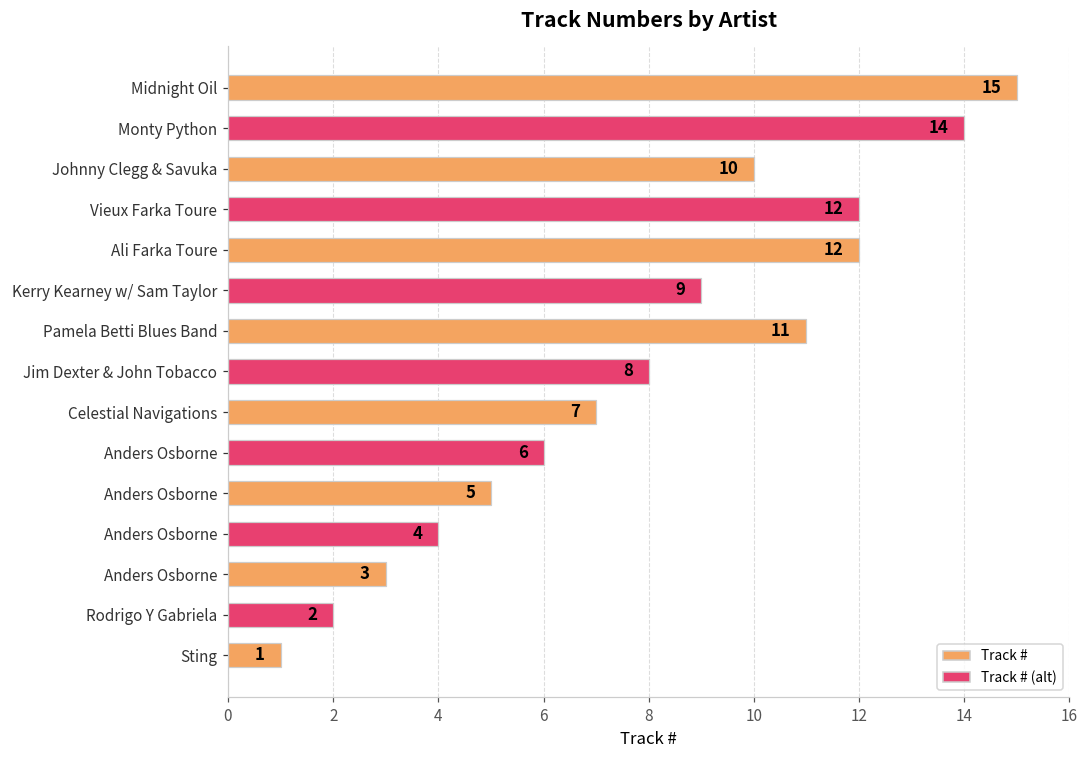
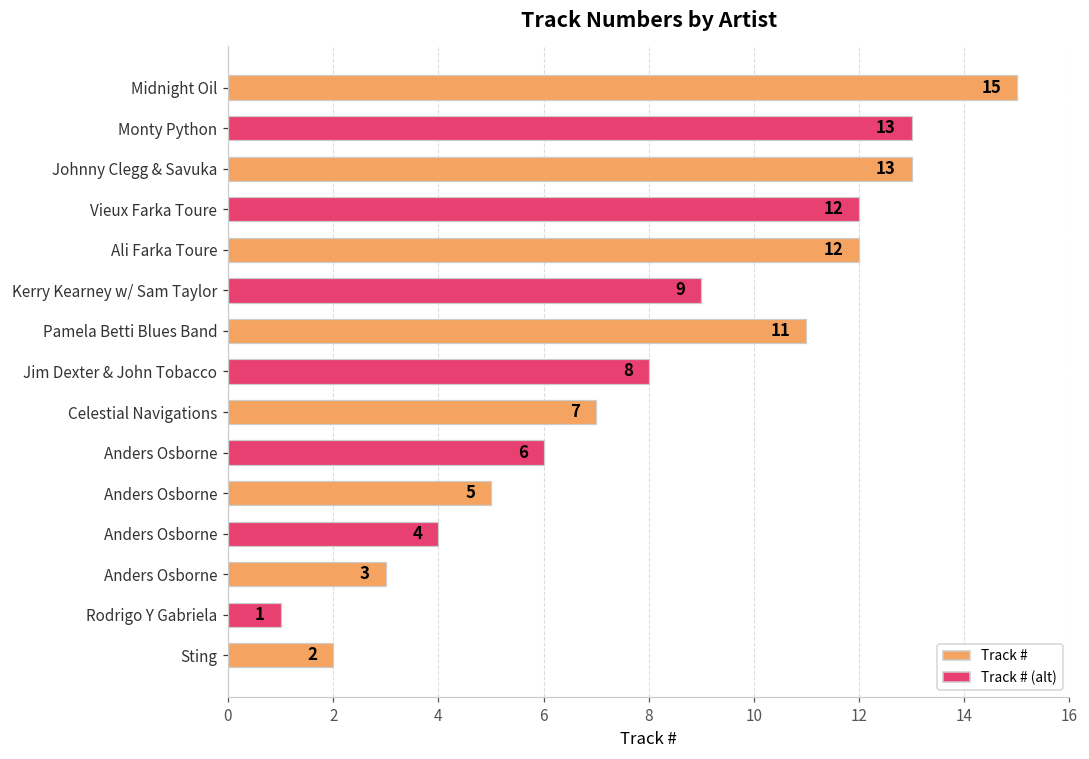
Monty Python: 14 -> 13
Johnny Clegg & Savuka: 10 -> 13
Rodrigo Y Gabriela: 2 -> 1
Sting: 1 -> 2
